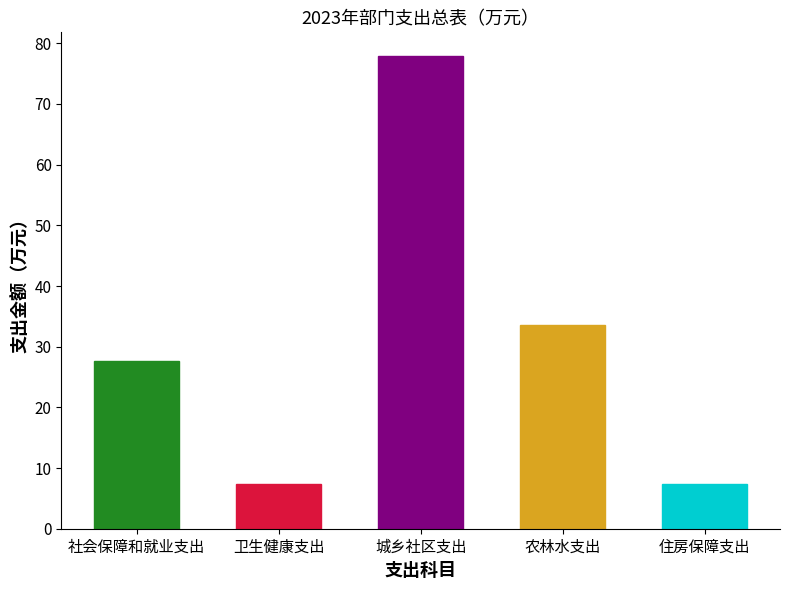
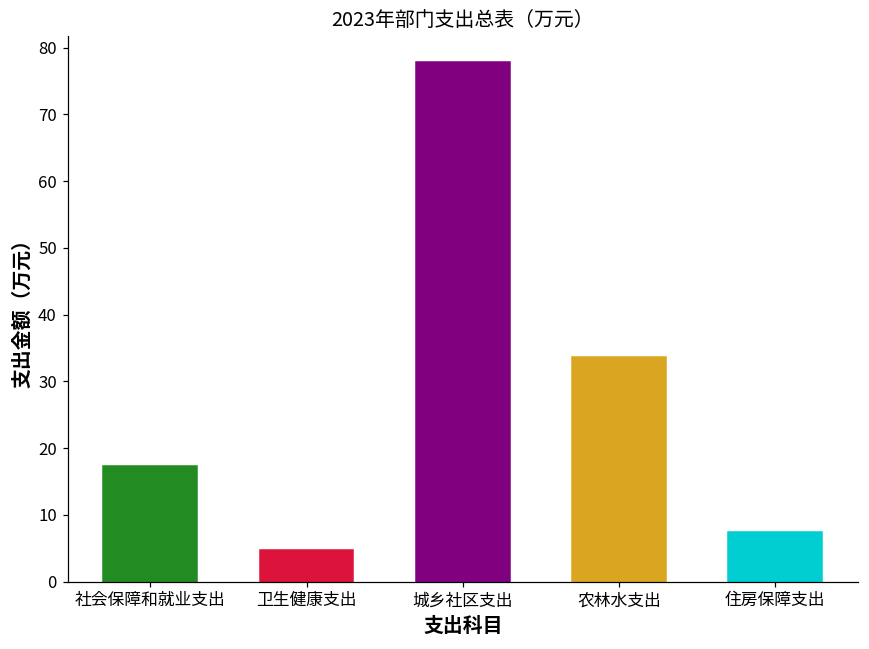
社会保障和就业支出: 28 -> 17
卫生健康支出: 7 -> 5
